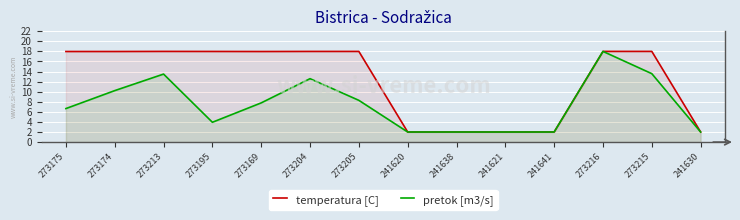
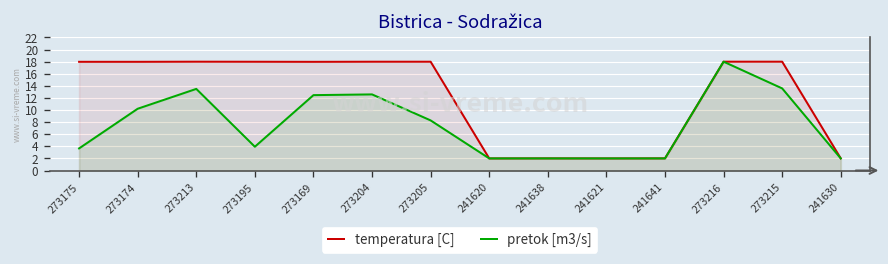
pretok [m3/s], 273175: 7 -> 4
pretok [m3/s], 273169: 8 -> 12
